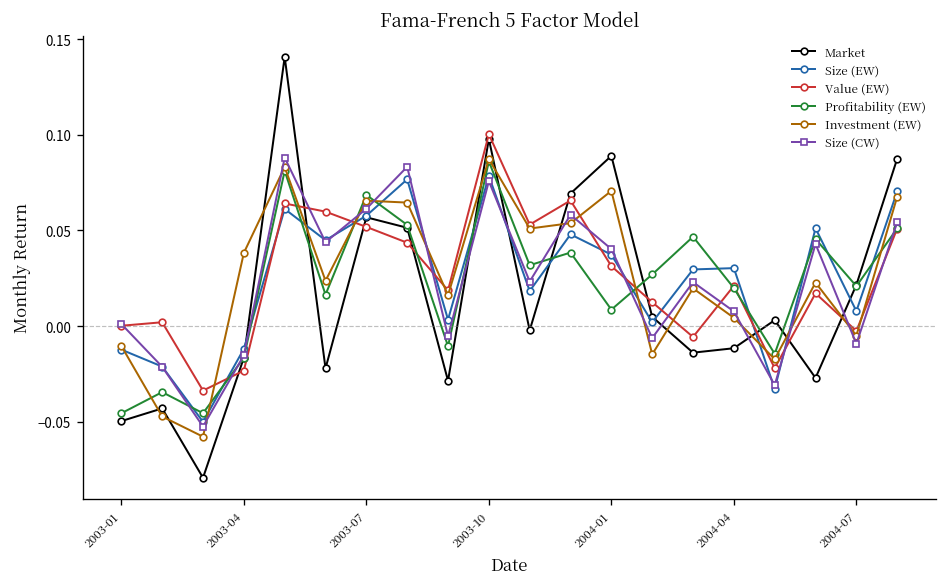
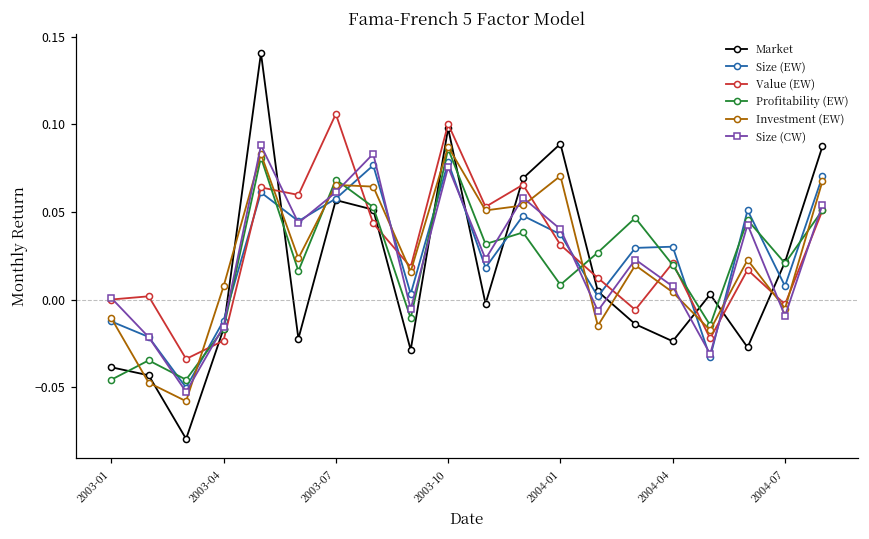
Market, 2003-01: -0.050 -> -0.038
Investment (EW), 2003-04: 0.038 -> 0.008
Value (EW), 2003-07: 0.052 -> 0.106
Market, 2004-04: -0.012 -> -0.024
